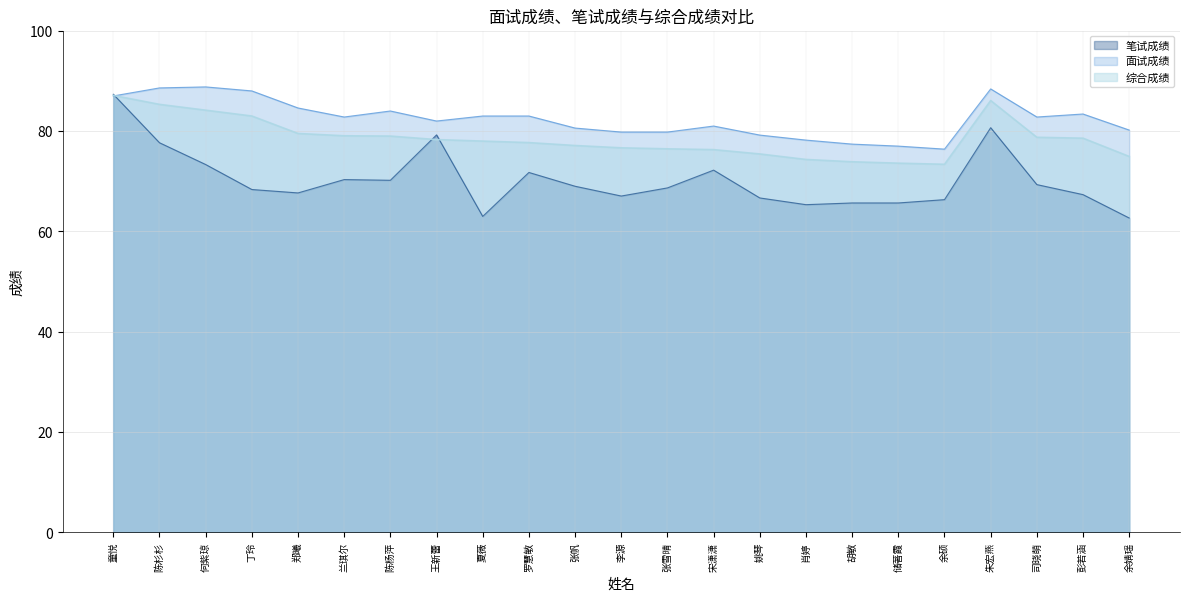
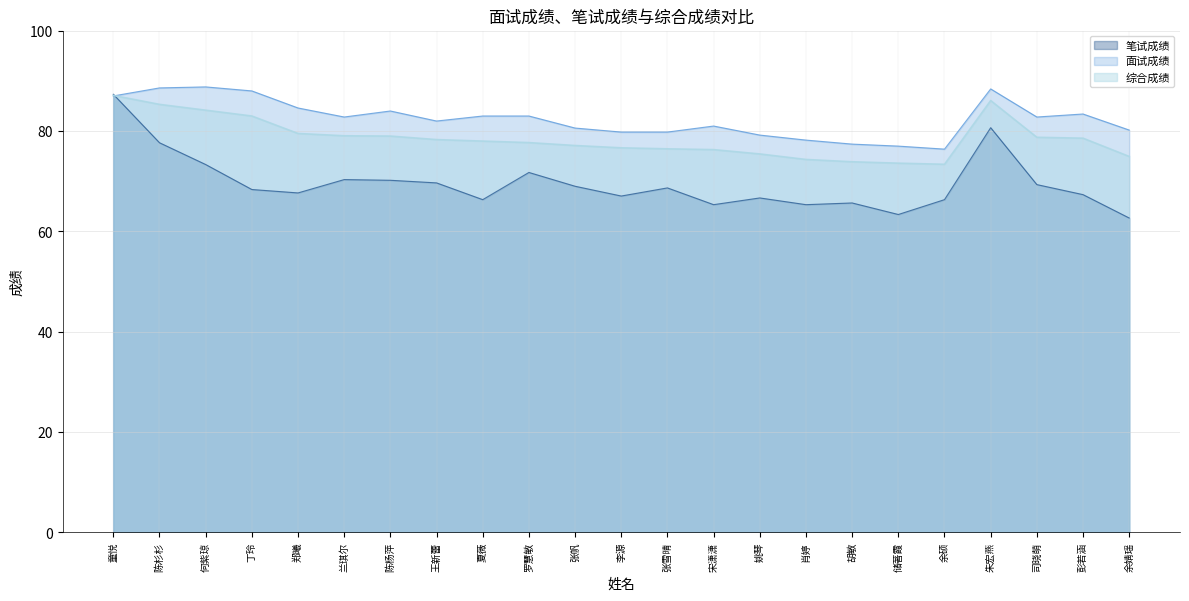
笔试成绩, 王新蕾: 79 -> 70
笔试成绩, 夏薇: 63 -> 66
笔试成绩, 宋潇潇: 72 -> 65
笔试成绩, 储著霞: 66 -> 63
